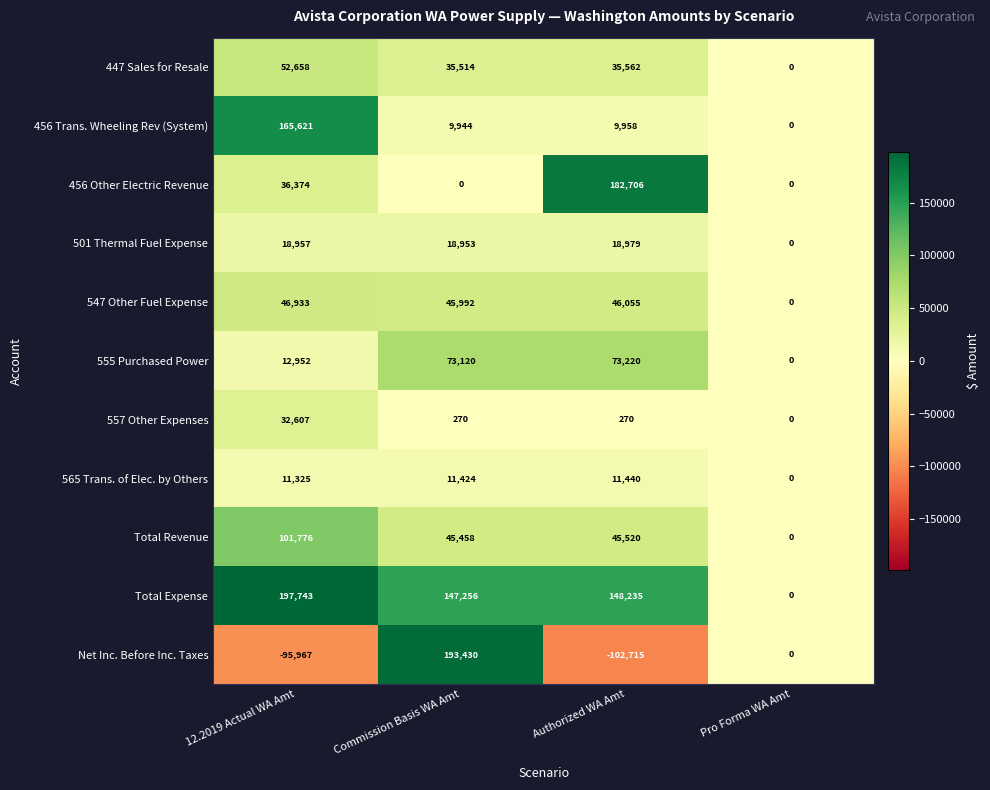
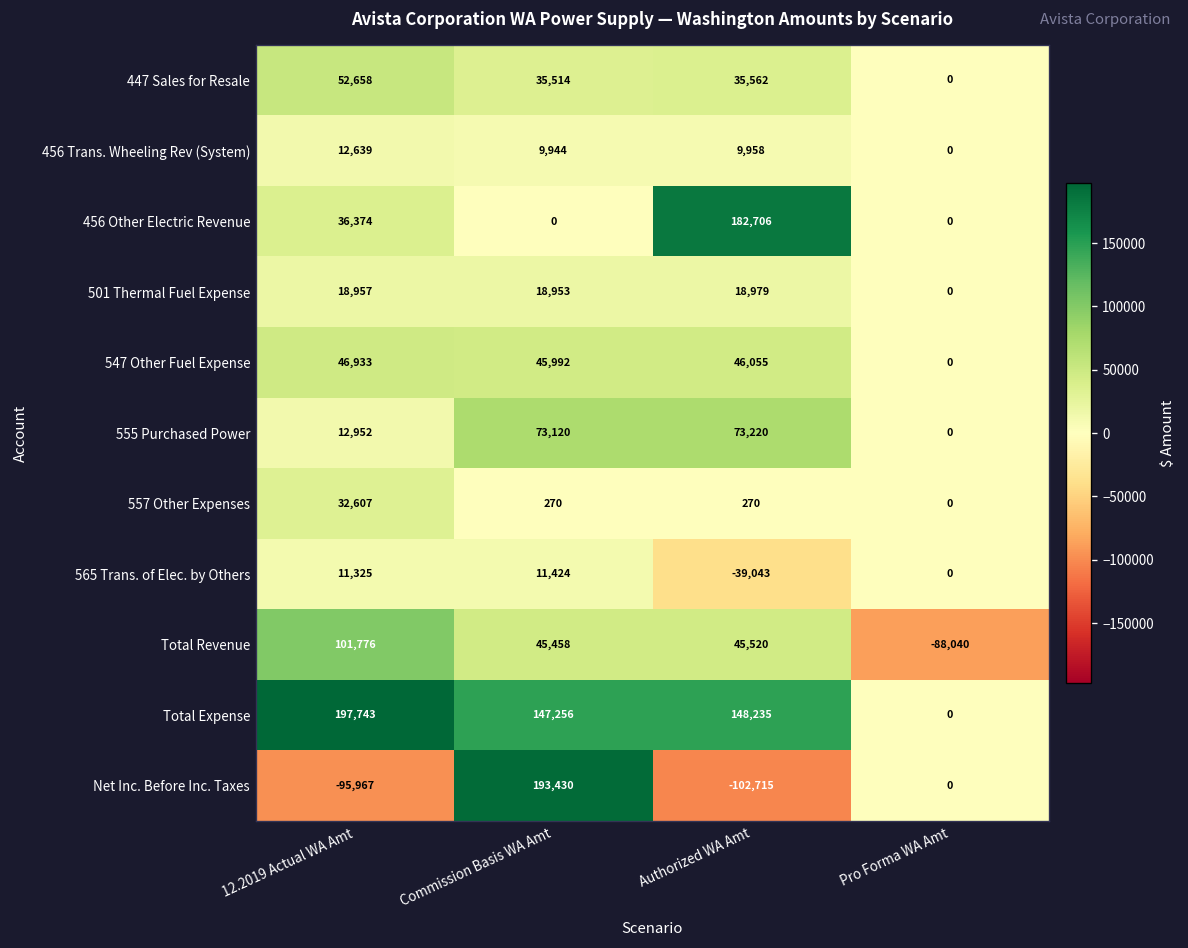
456 Trans. Wheeling Rev (System), 12.2019 Actual WA Amt: 165,621 -> 12,639
565 Trans. of Elec. by Others, Authorized WA Amt: 11,440 -> -39,043
Total Revenue, Pro Forma WA Amt: 0 -> -88,040
